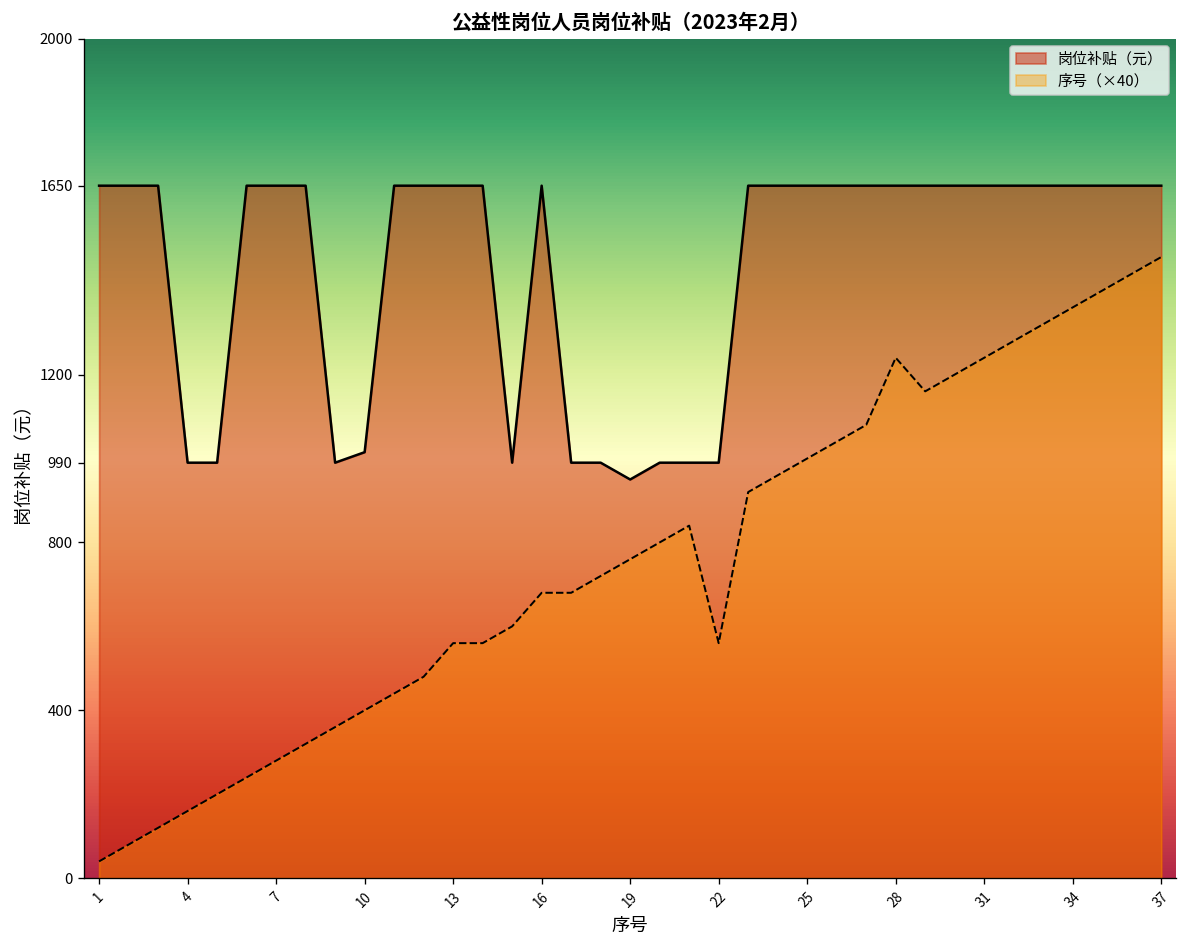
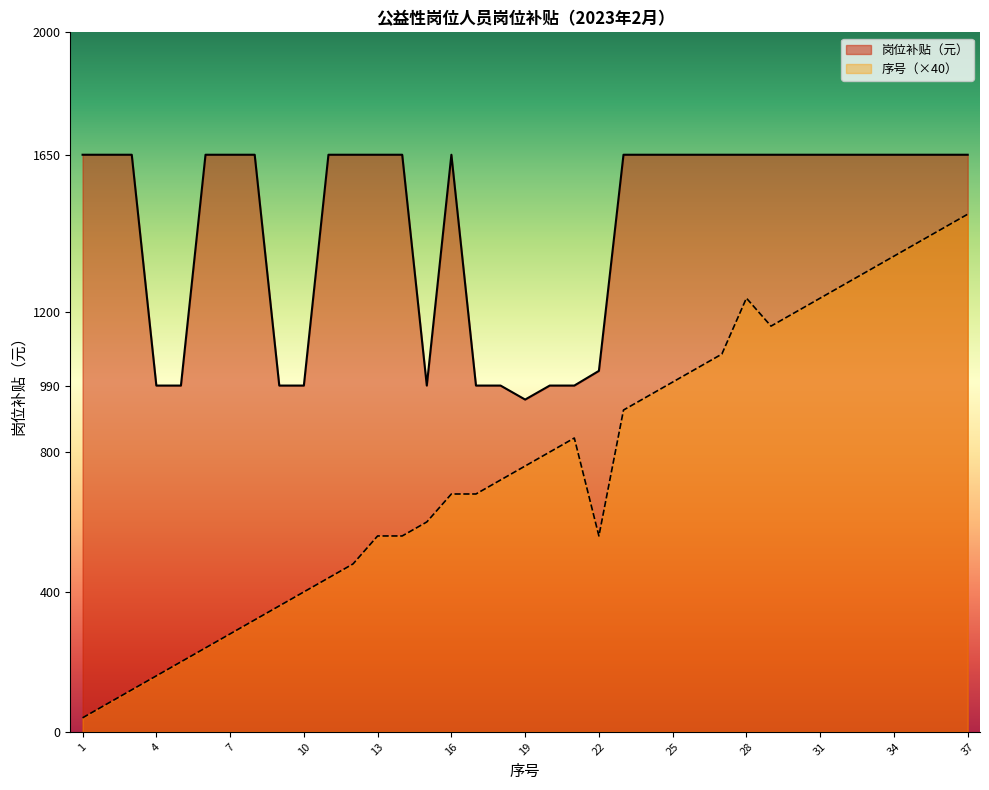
岗位补贴（元）, 10: 1020 -> 990
岗位补贴（元）, 22: 990 -> 1030
